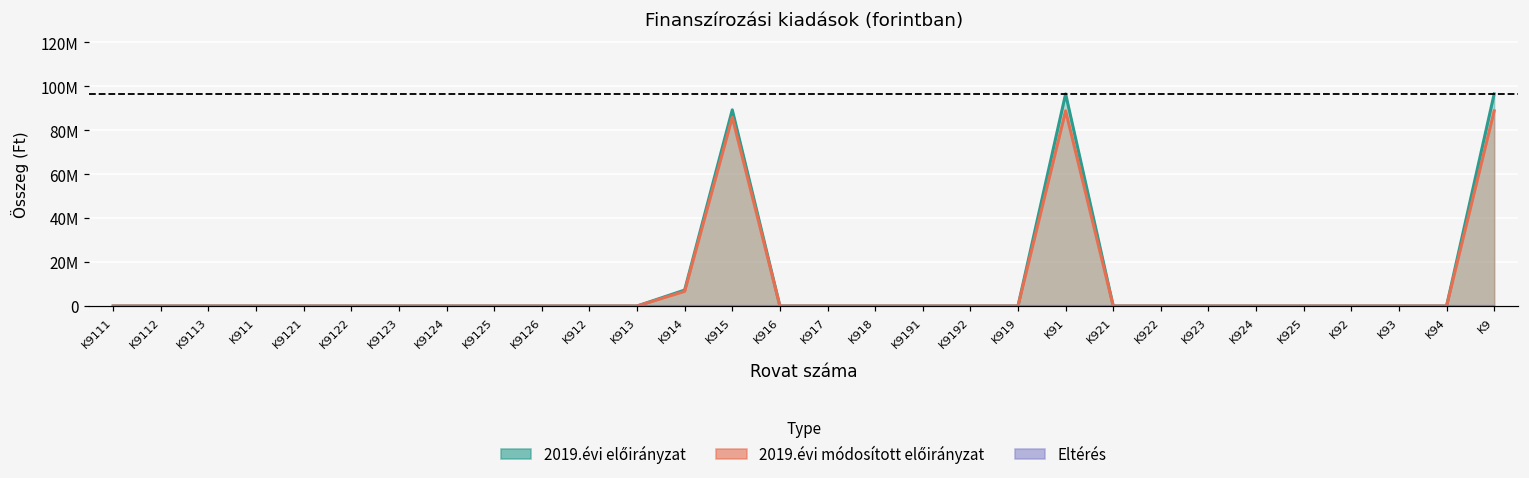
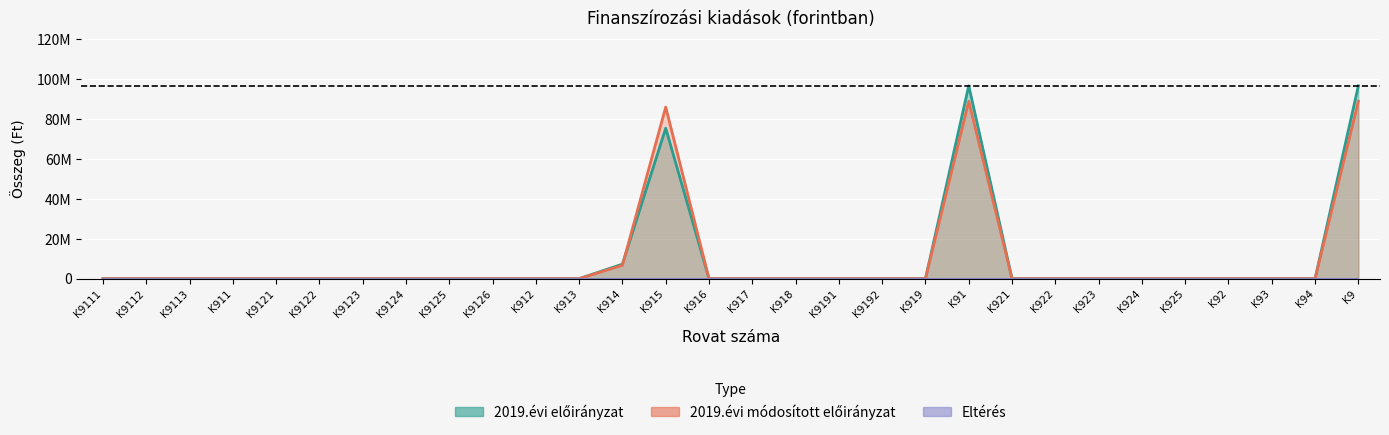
2019.évi előirányzat, K915: 89000000 -> 75000000
